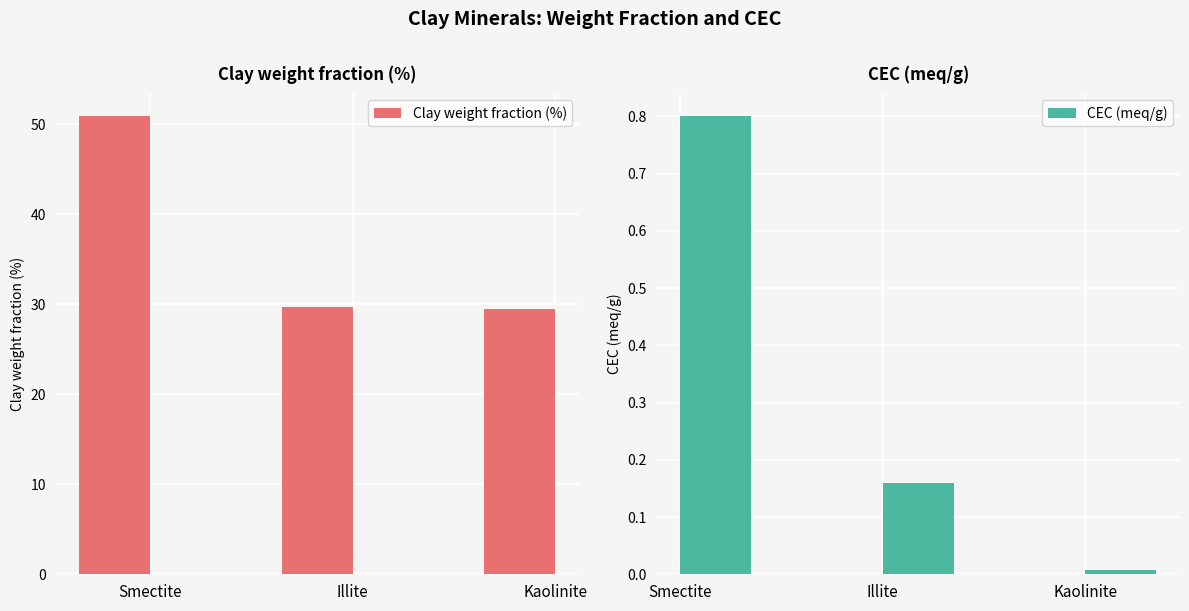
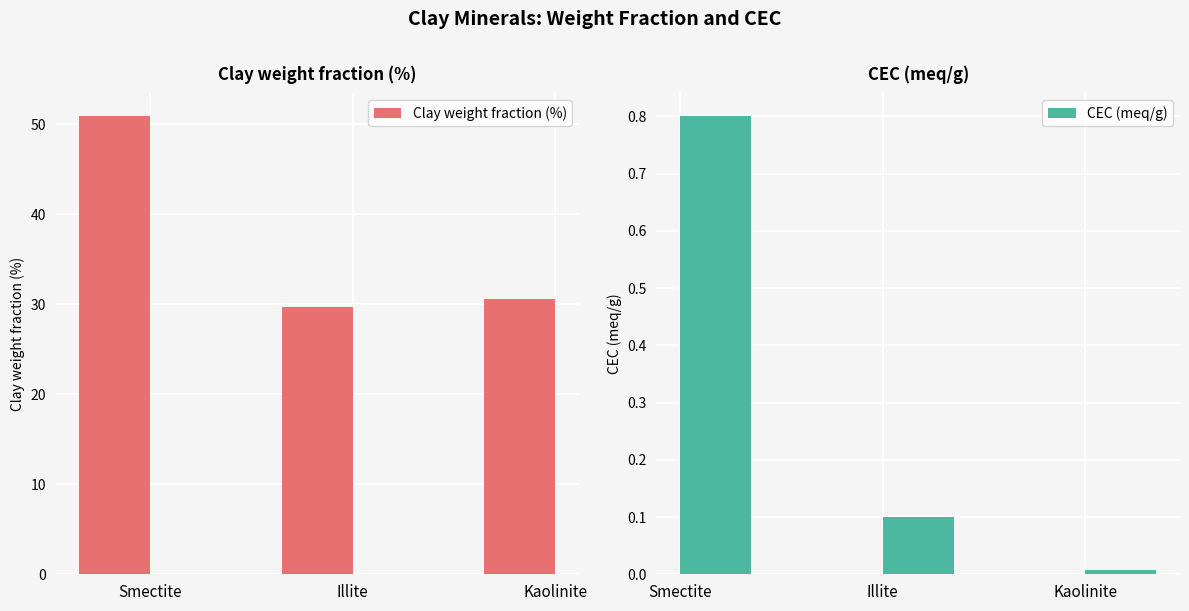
Clay weight fraction (%), Kaolinite: 30 -> 31
CEC (meq/g), Illite: 0.16 -> 0.10
